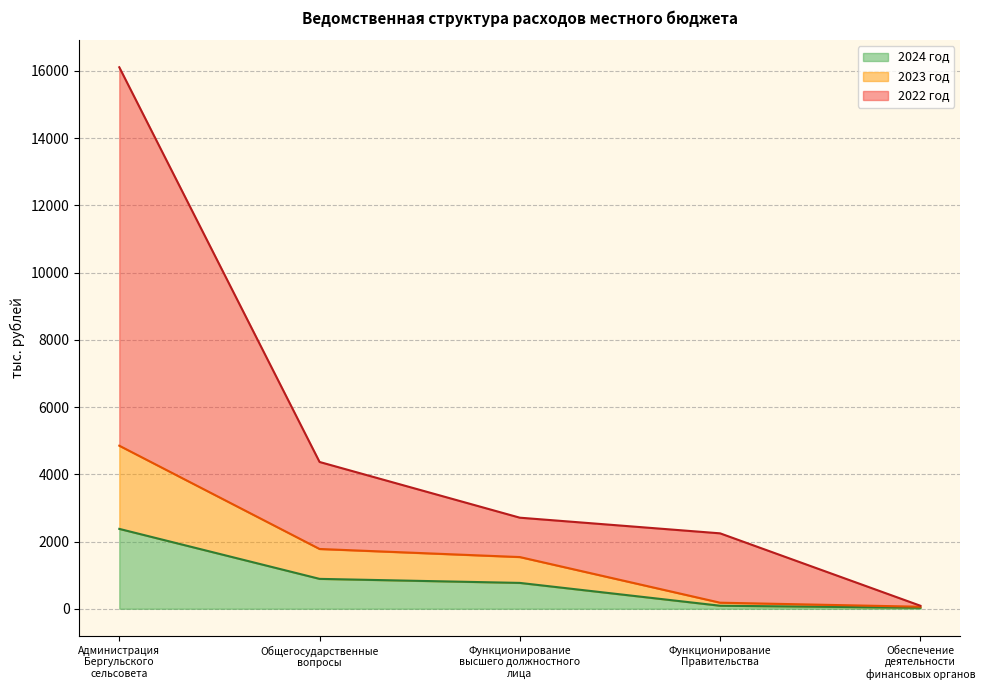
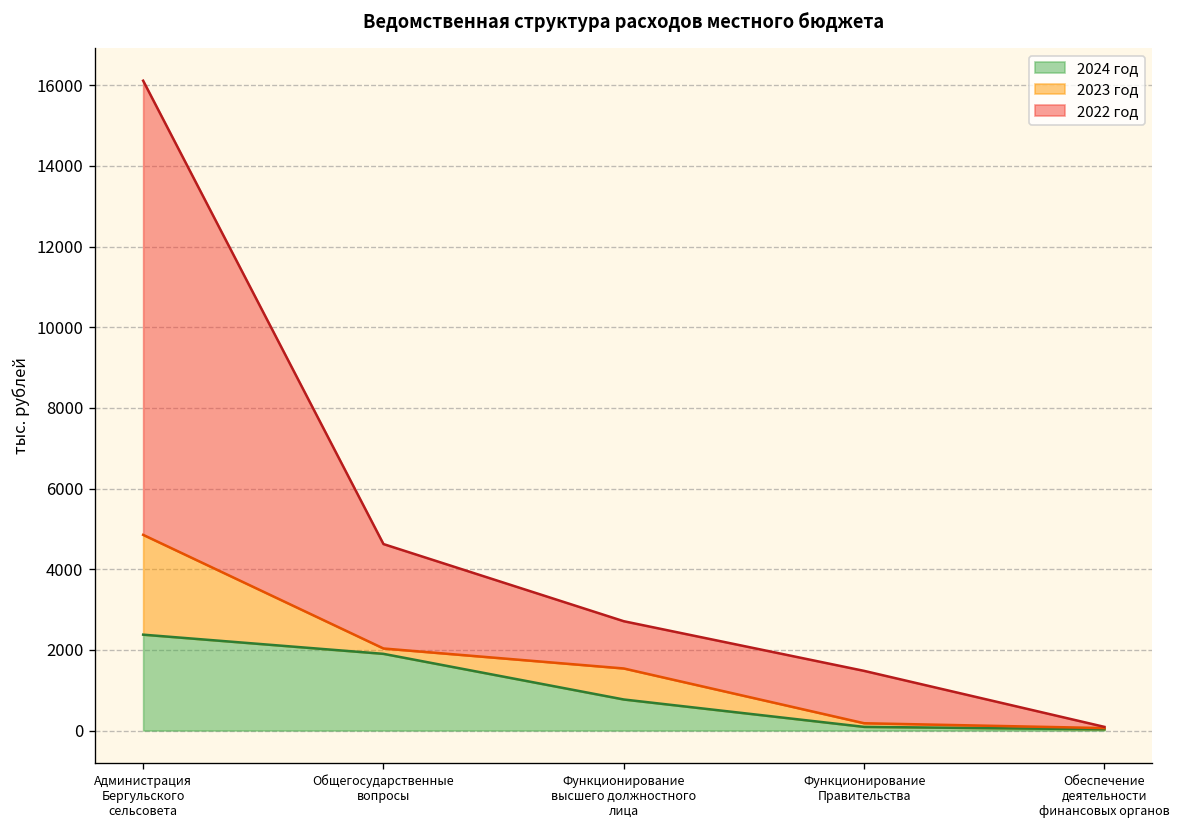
2024 год, Общегосударственные вопросы: 900 -> 1900
2023 год, Общегосударственные вопросы: 900 -> 100
2022 год, Функционирование Правительства: 2100 -> 1300
